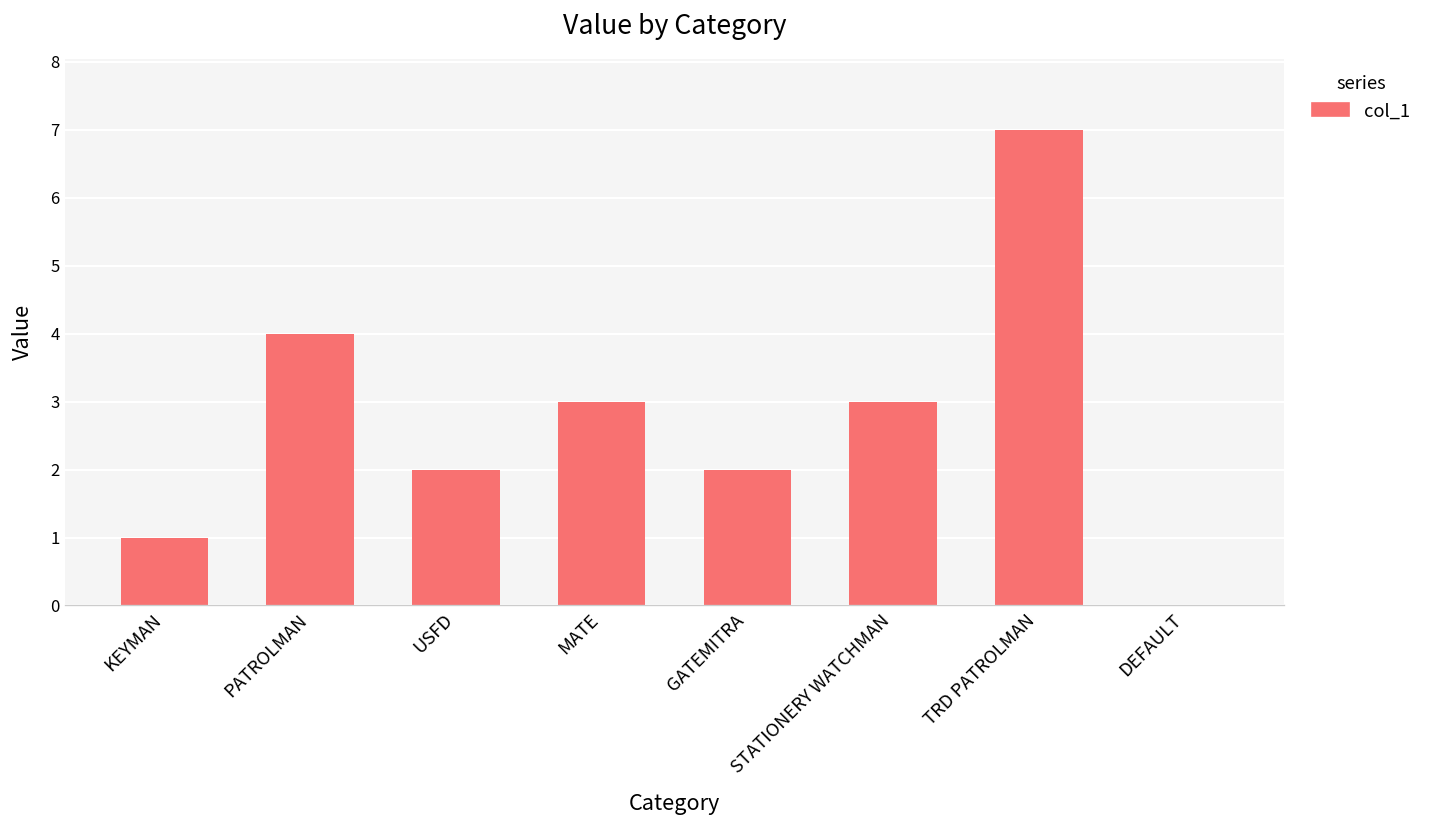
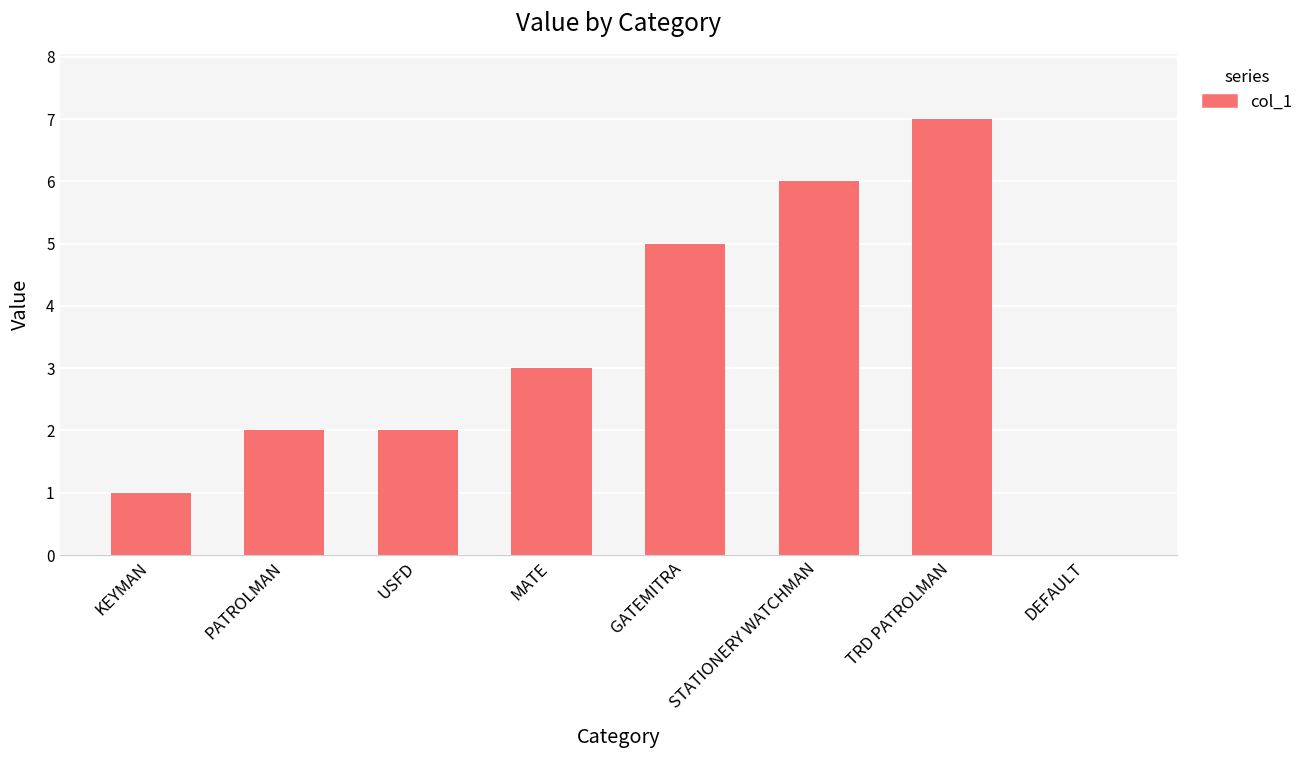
PATROLMAN: 4 -> 2
GATEMITRA: 2 -> 5
STATIONERY WATCHMAN: 3 -> 6
